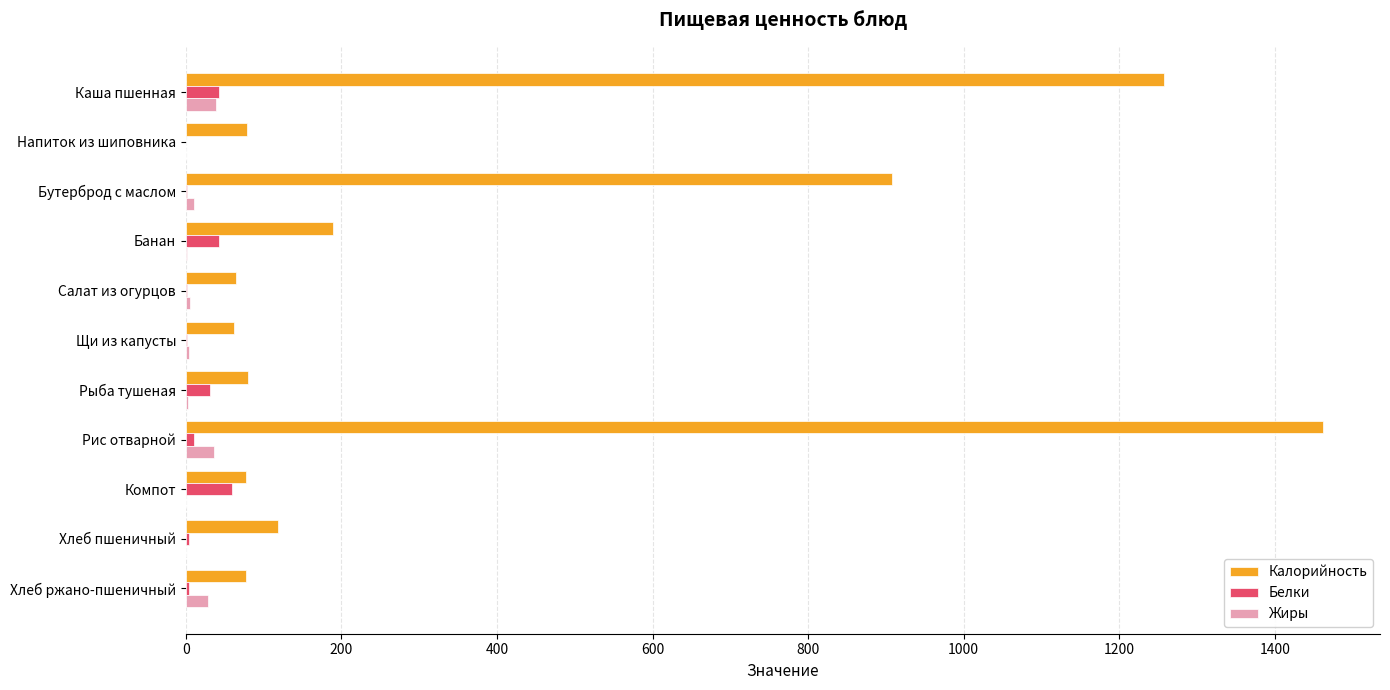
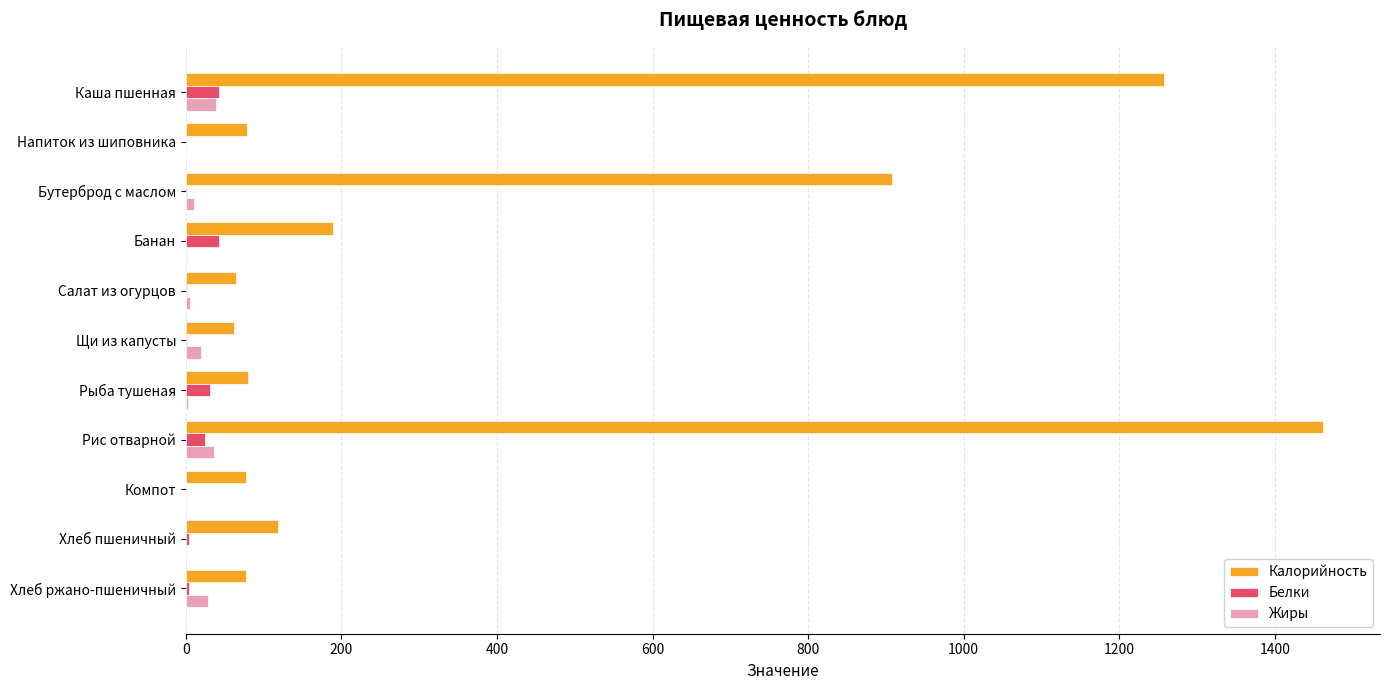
Жиры, Щи из капусты: 0 -> 20
Белки, Рис отварной: 10 -> 30
Белки, Компот: 60 -> 0
